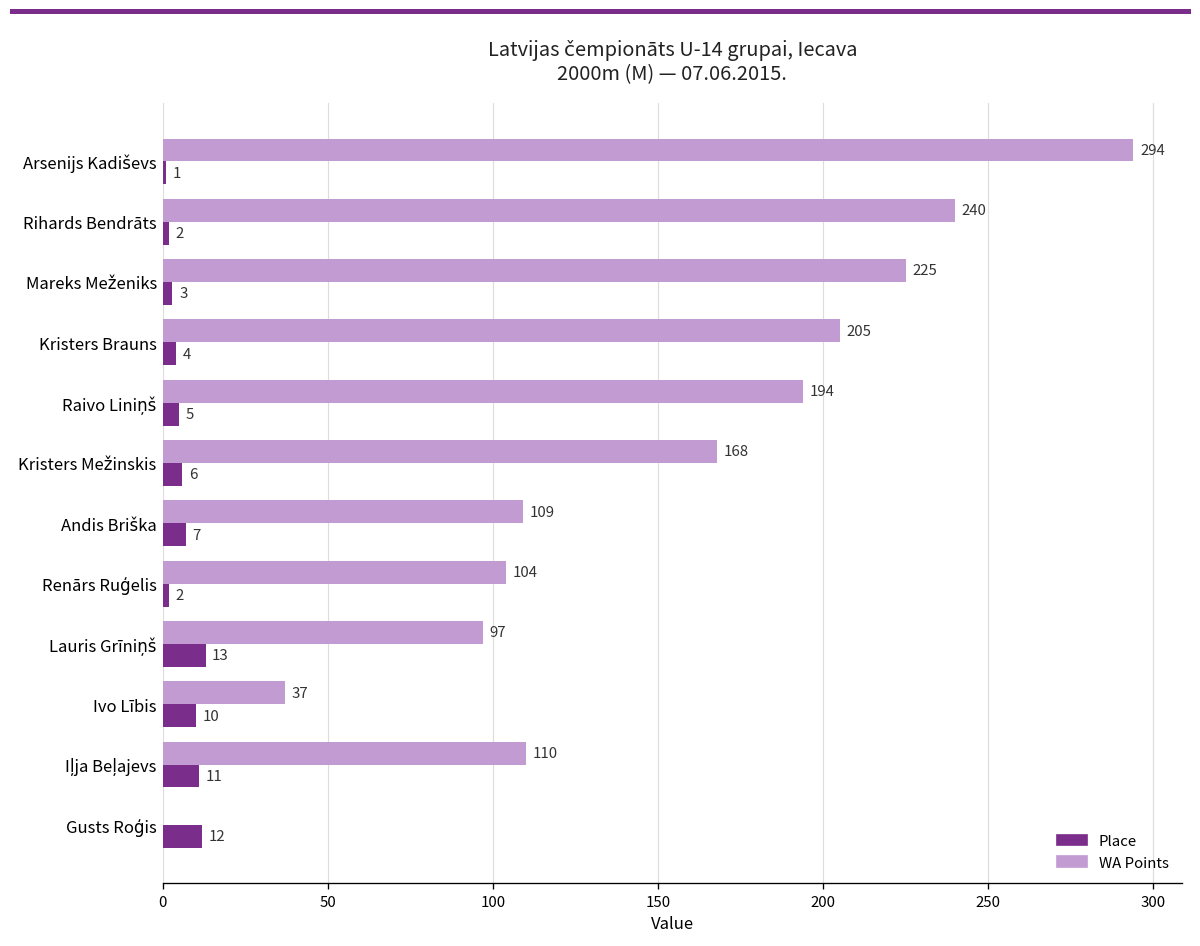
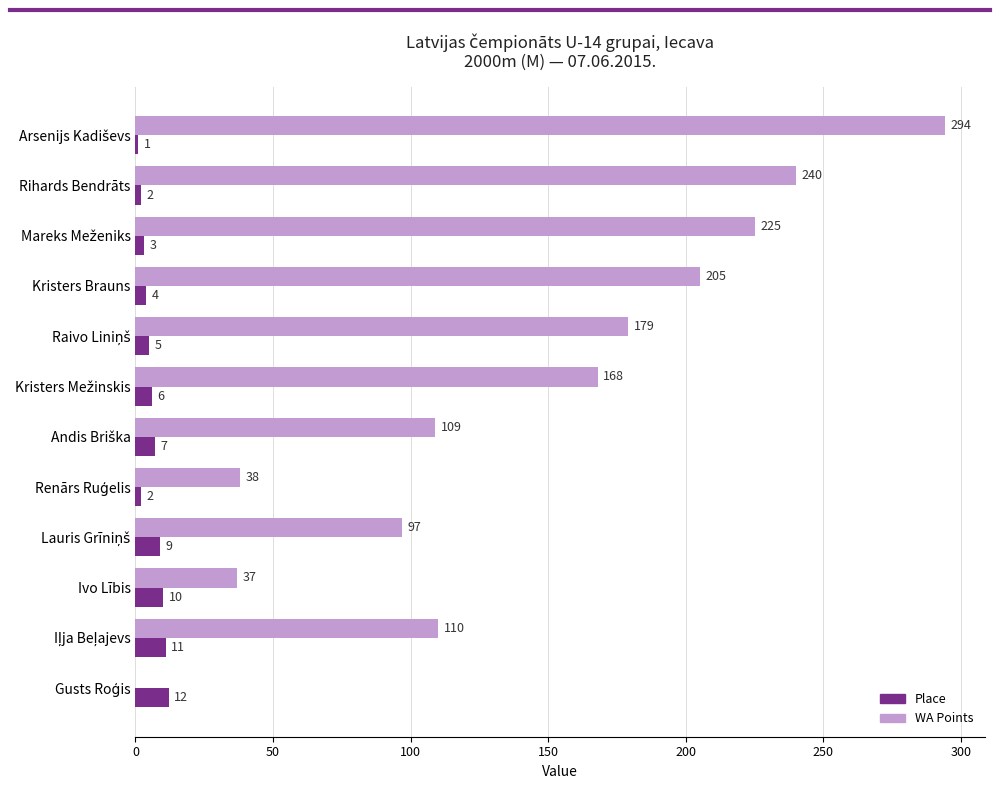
WA Points, Raivo Liniņš: 194 -> 179
WA Points, Renārs Ruģelis: 104 -> 38
Place, Lauris Grīniņš: 13 -> 9
